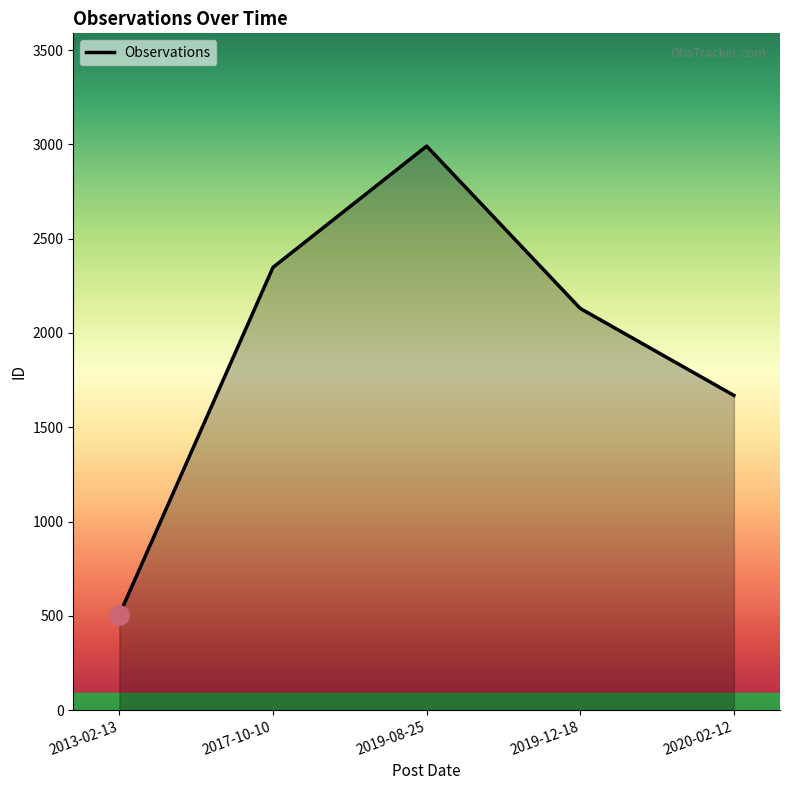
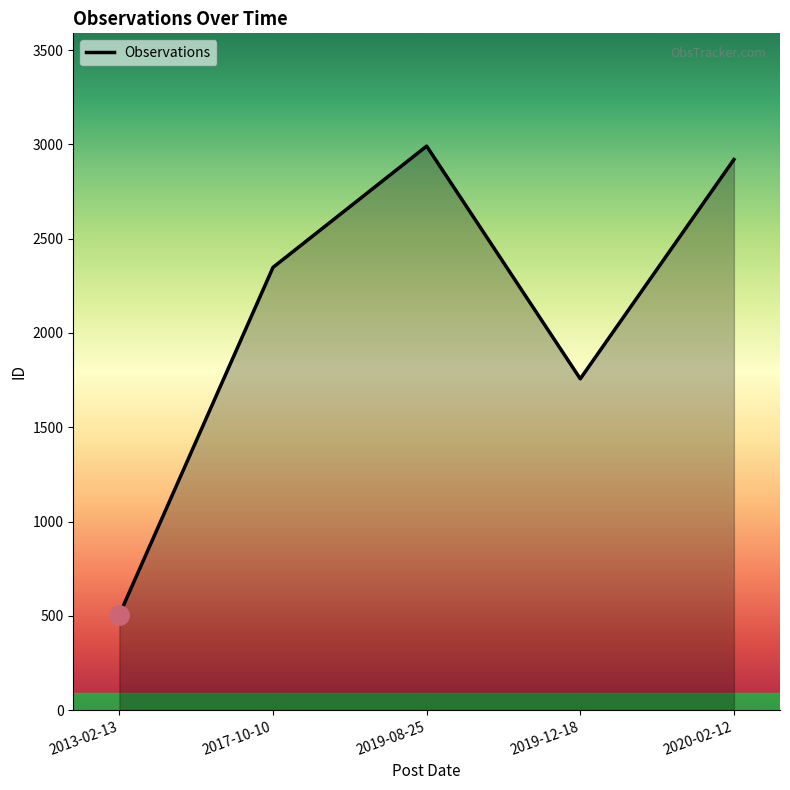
Observations, 2019-12-18: 2130 -> 1760
Observations, 2020-02-12: 1670 -> 2920
